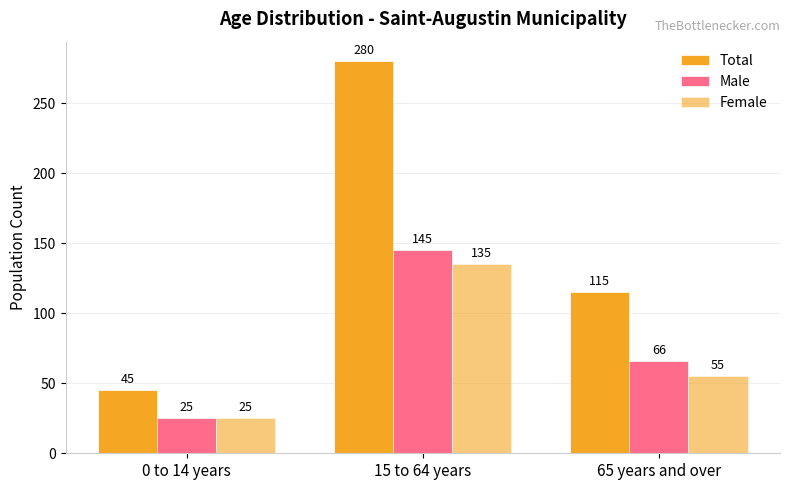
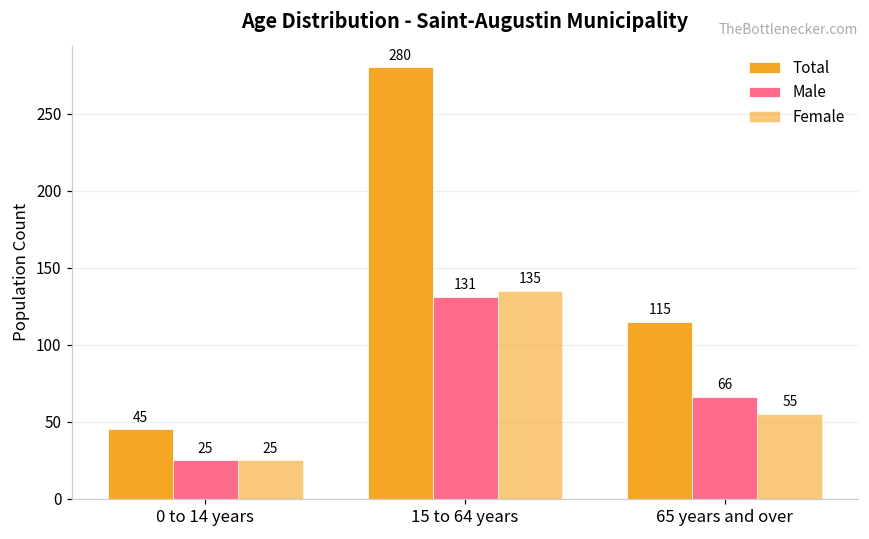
Male, 15 to 64 years: 145 -> 131
